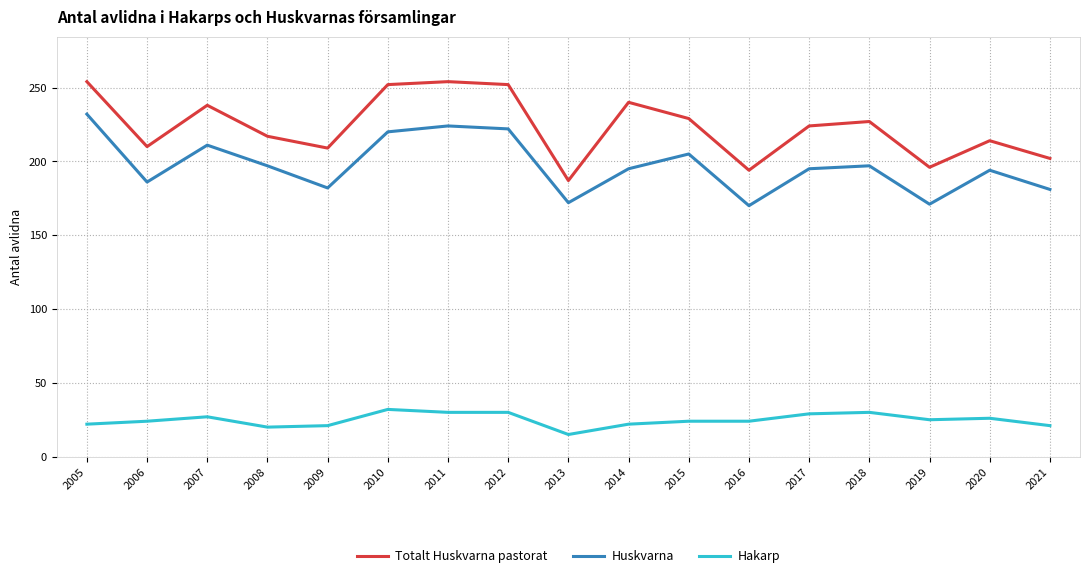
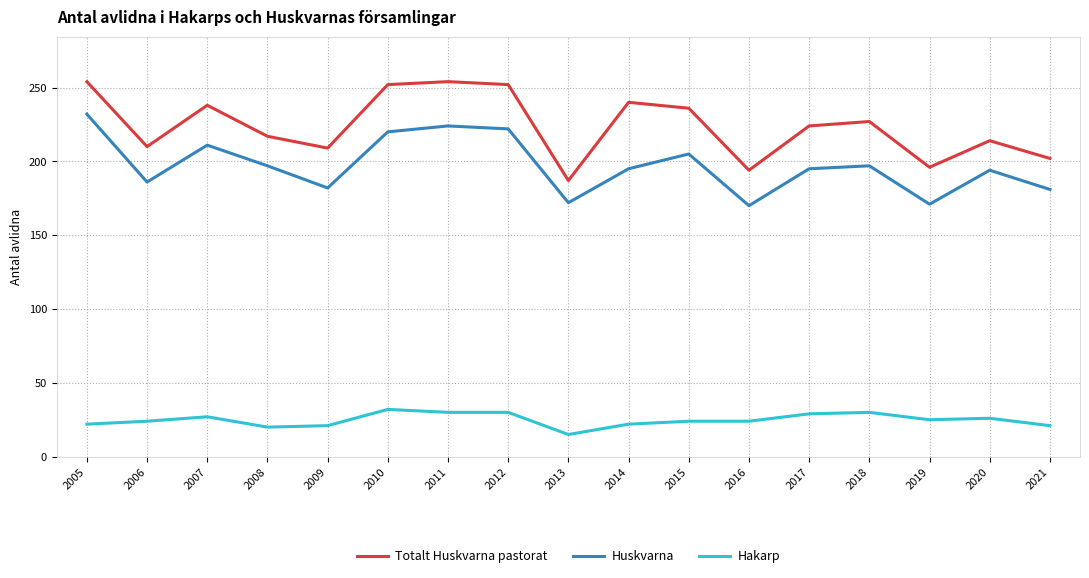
Totalt Huskvarna pastorat, 2015: 229 -> 236
